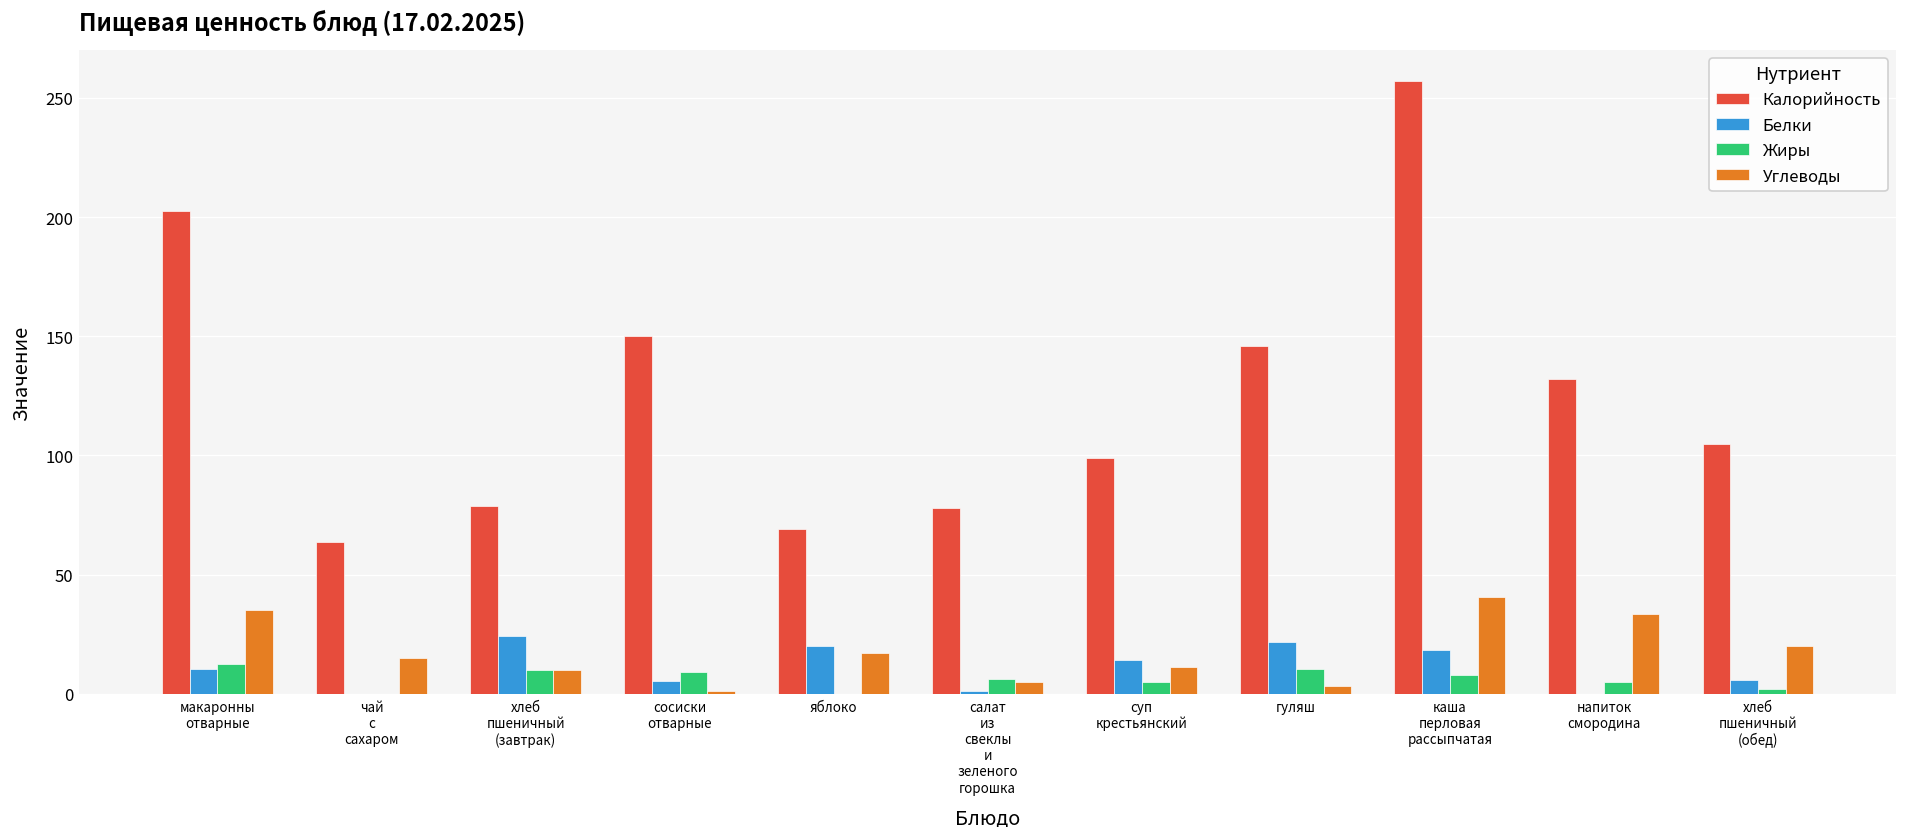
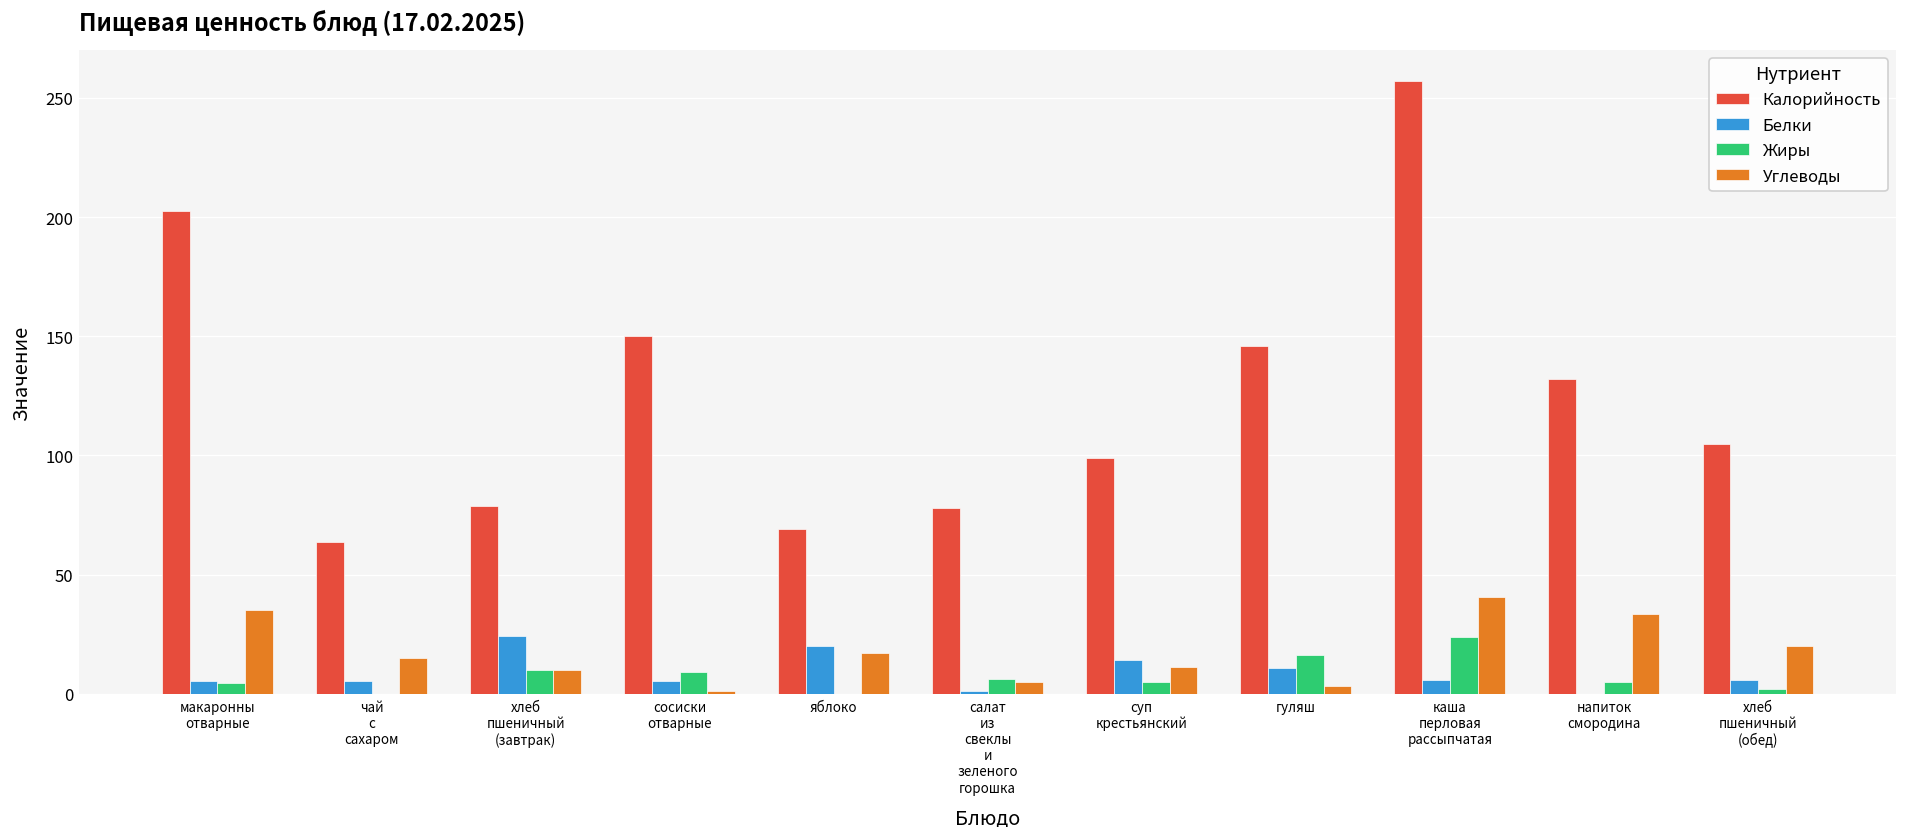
Белки, макаронны отварные: 11 -> 6
Жиры, макаронны отварные: 12 -> 4
Белки, чай с сахаром: 0 -> 6
Белки, гуляш: 22 -> 11
Жиры, гуляш: 10 -> 16
Белки, каша перловая рассыпчатая: 18 -> 6
Жиры, каша перловая рассыпчатая: 8 -> 24
